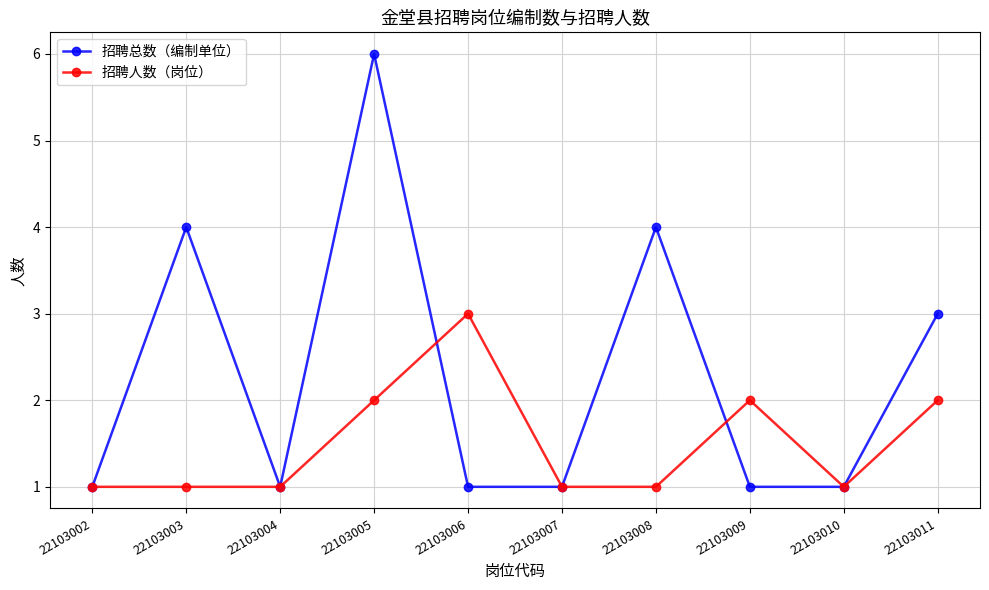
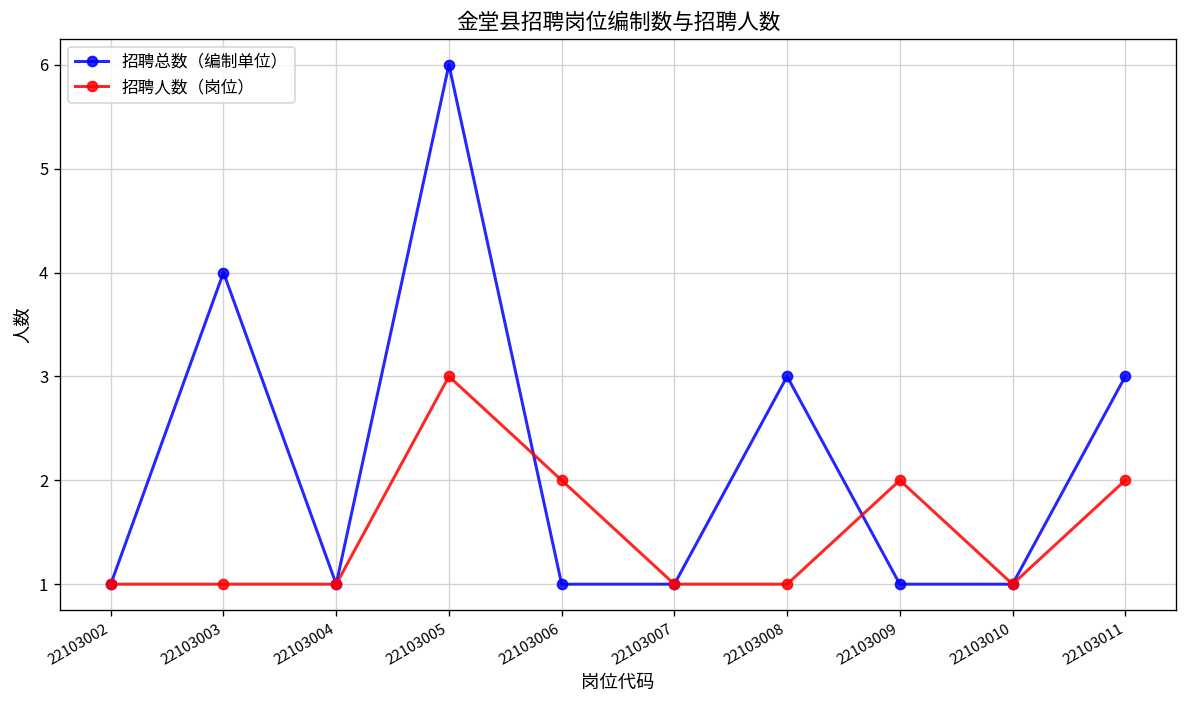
招聘人数（岗位）, 22103005: 2 -> 3
招聘人数（岗位）, 22103006: 3 -> 2
招聘总数（编制单位）, 22103008: 4 -> 3
